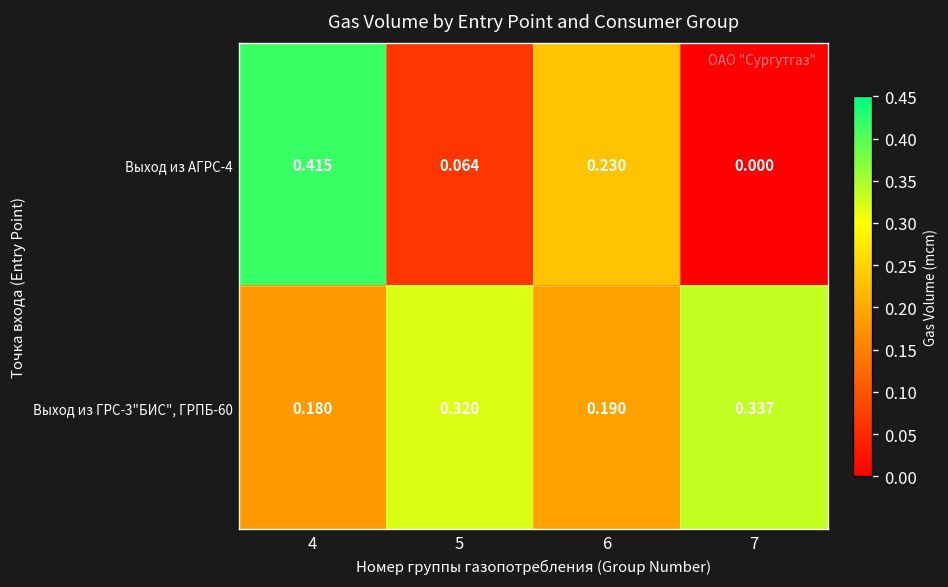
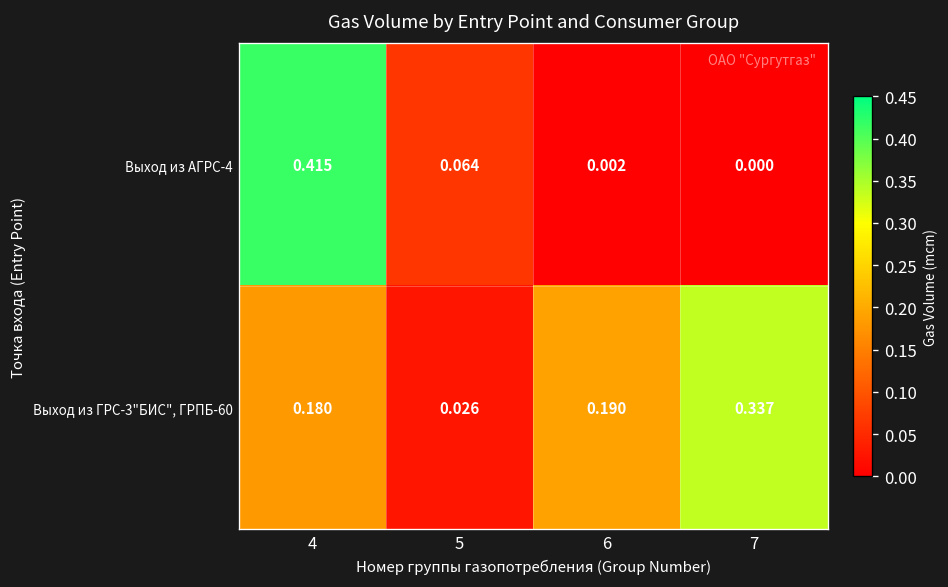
Выход из АГРС-4, 6: 0.230 -> 0.002
Выход из ГРС-3"БИС", ГРПБ-60, 5: 0.320 -> 0.026
